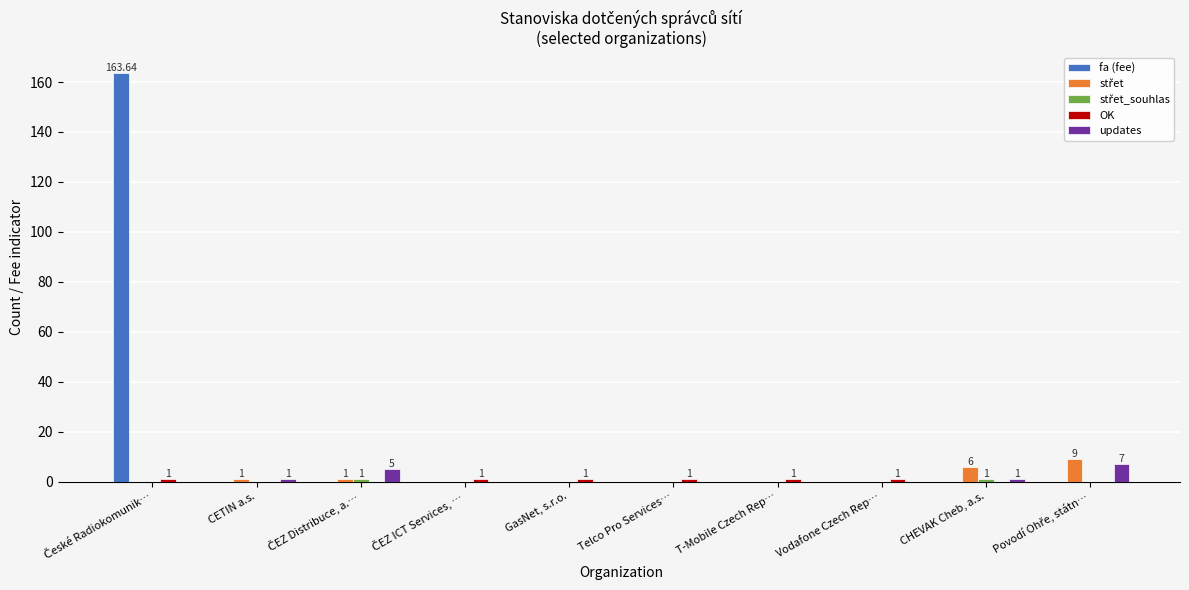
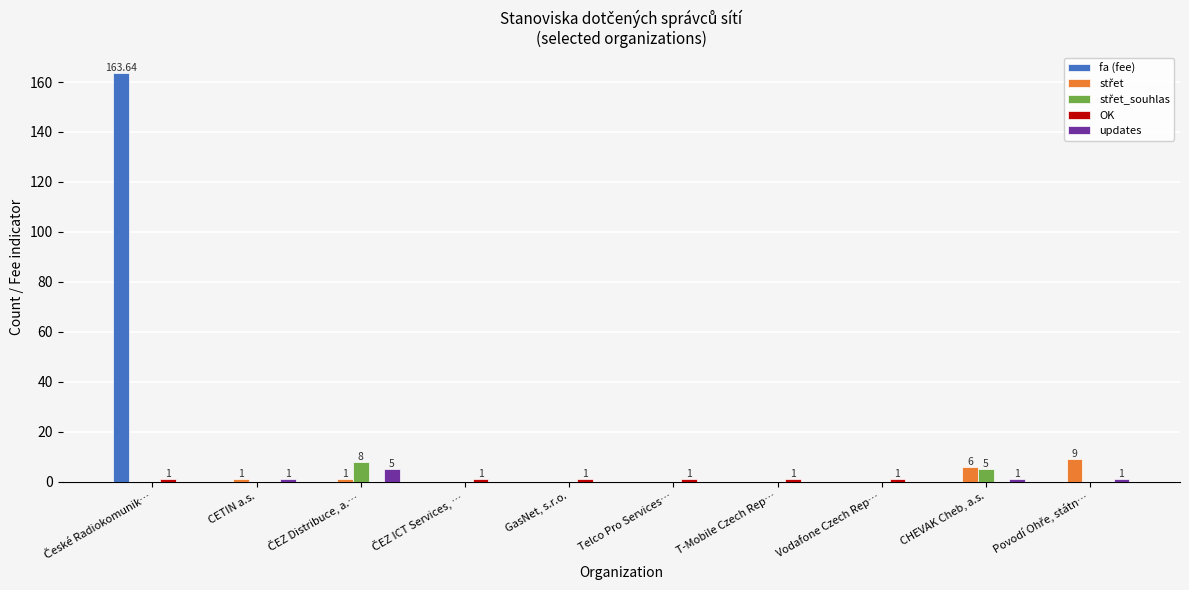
střet_souhlas, ČEZ Distribuce, a.…: 1 -> 8
střet_souhlas, CHEVAK Cheb, a.s.: 1 -> 5
updates, Povodí Ohře, státn…: 7 -> 1
